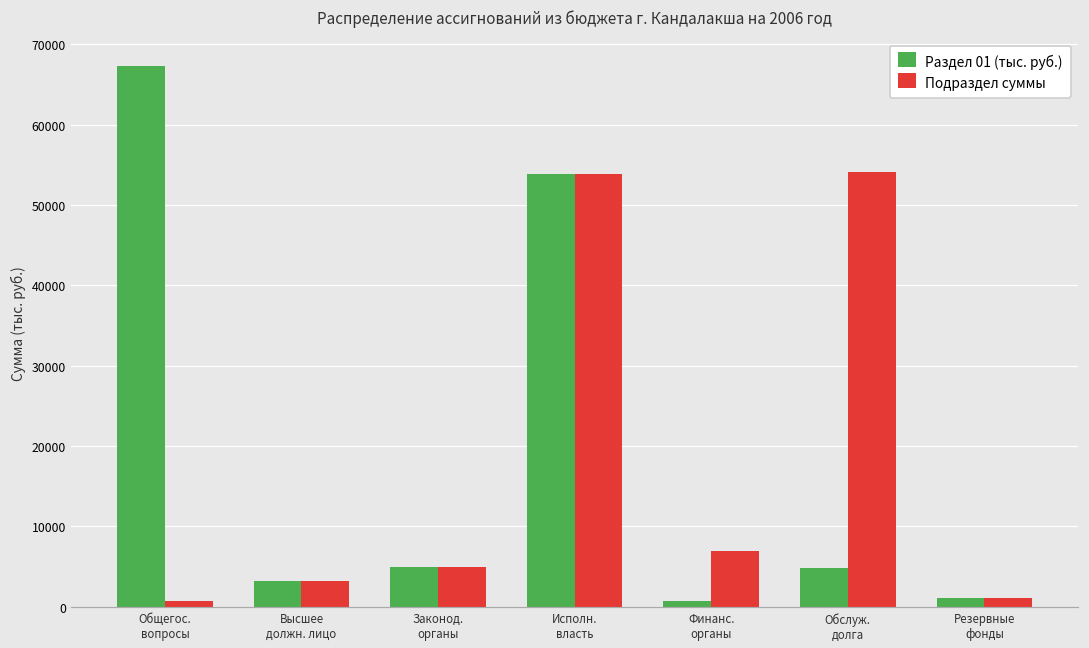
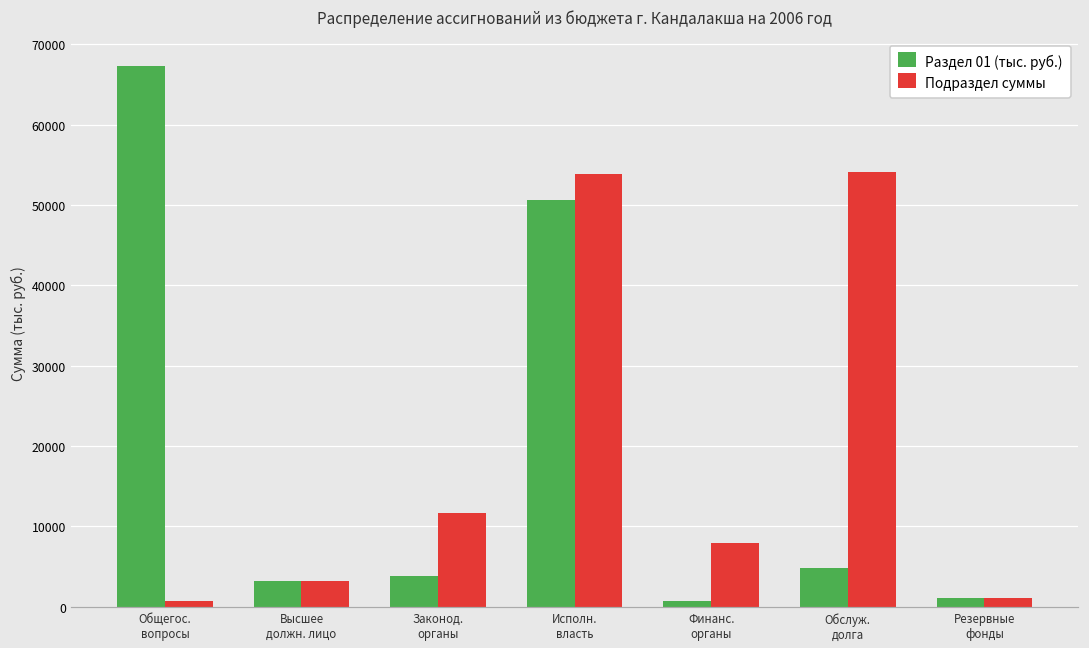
Раздел 01 (тыс. руб.), Законод. органы: 5000 -> 4000
Подраздел суммы, Законод. органы: 5000 -> 12000
Раздел 01 (тыс. руб.), Исполн. власть: 54000 -> 51000
Подраздел суммы, Финанс. органы: 7000 -> 8000
